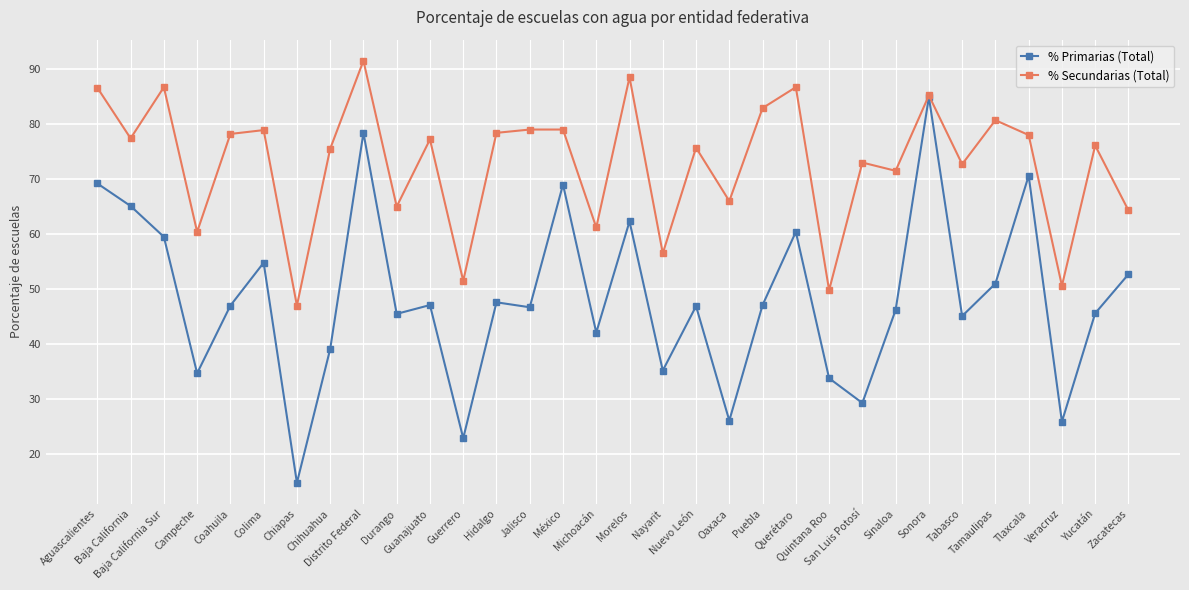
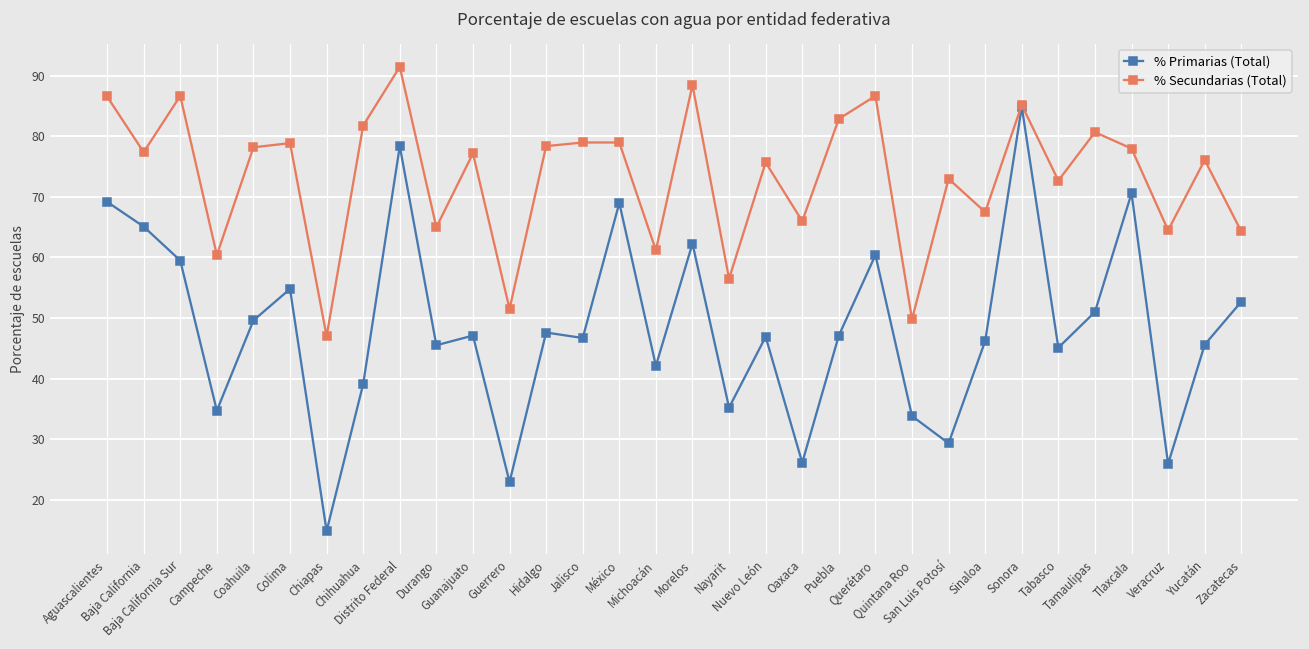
% Primarias (Total), Coahuila: 47 -> 50
% Secundarias (Total), Chihuahua: 76 -> 82
% Secundarias (Total), Sinaloa: 72 -> 68
% Secundarias (Total), Veracruz: 51 -> 65
